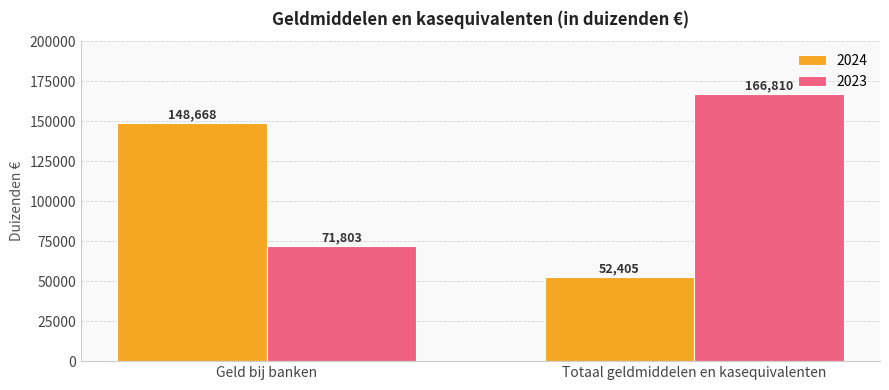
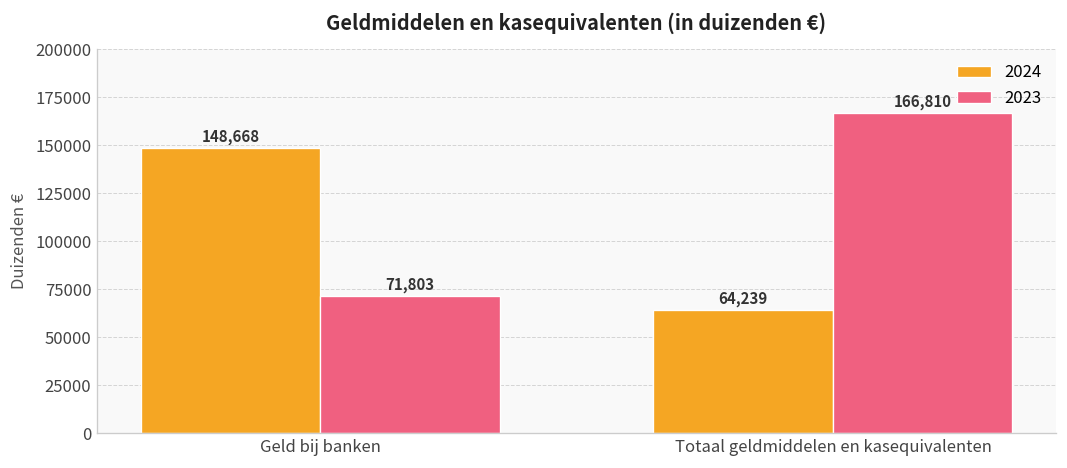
2024, Totaal geldmiddelen en kasequivalenten: 52,405 -> 64,239
